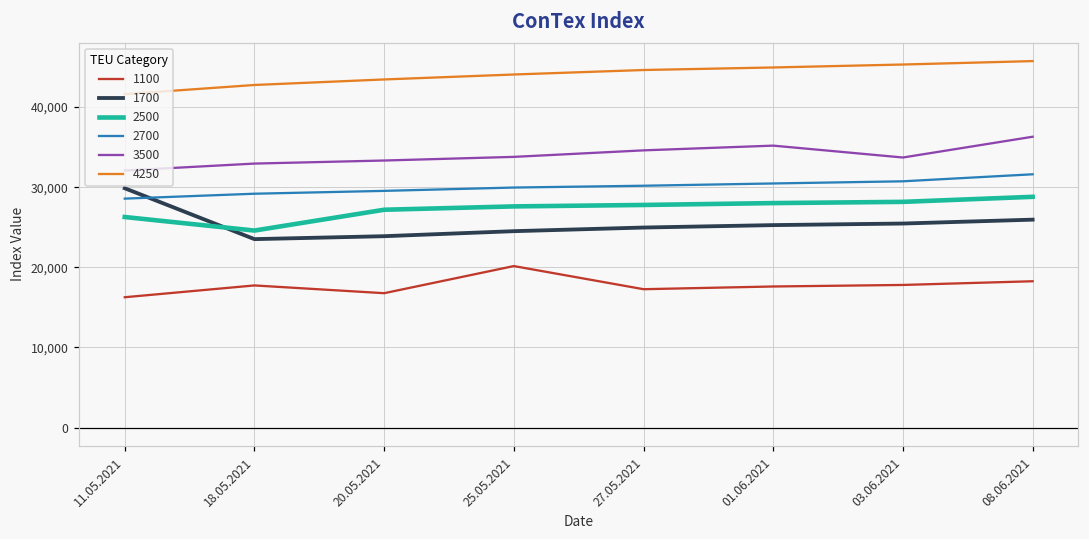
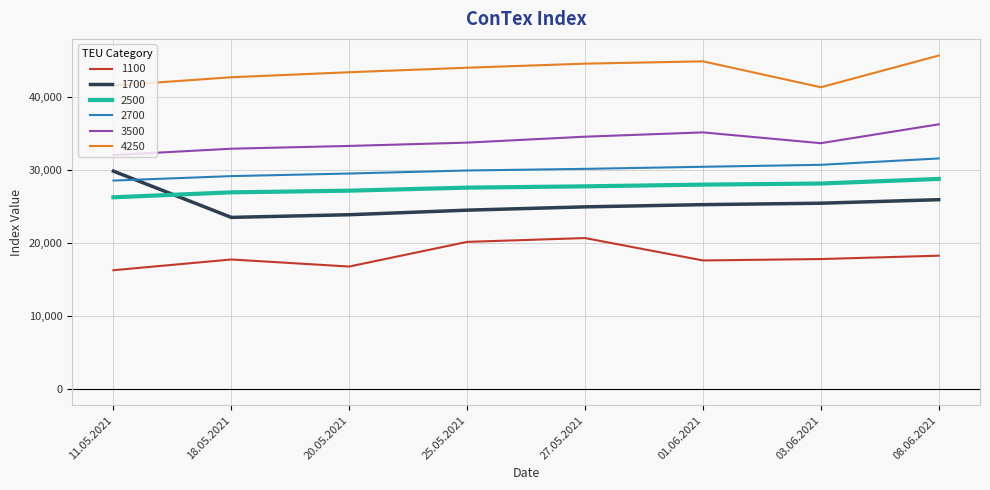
2500, 18.05.2021: 25,000 -> 27,000
1100, 27.05.2021: 17,000 -> 21,000
4250, 03.06.2021: 45,000 -> 41,000
